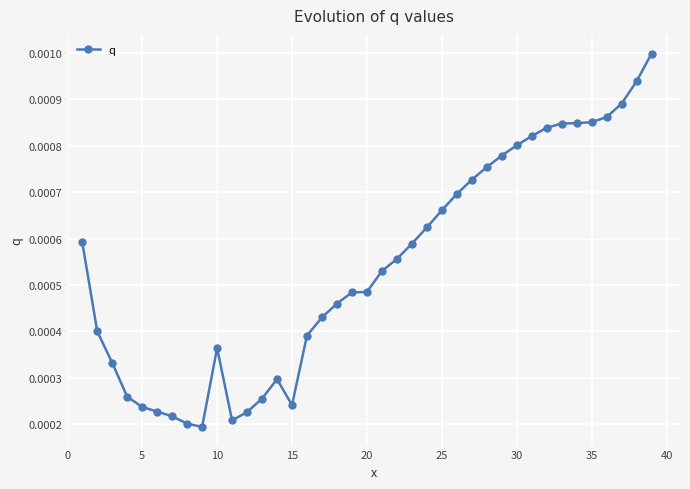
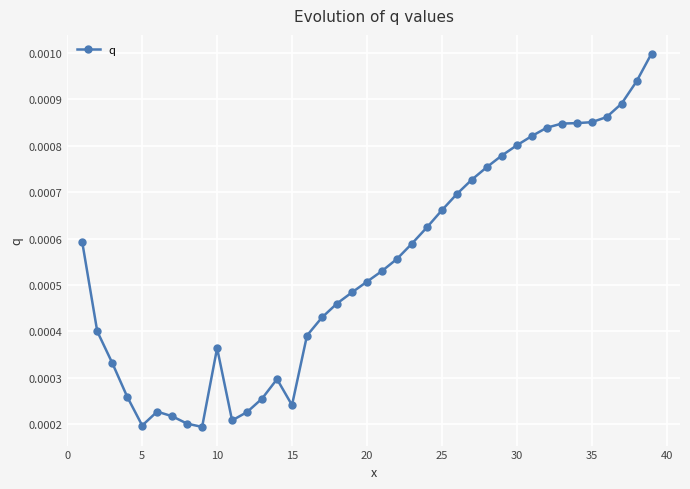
5: 0.00024 -> 0.00020
20: 0.00049 -> 0.00051
